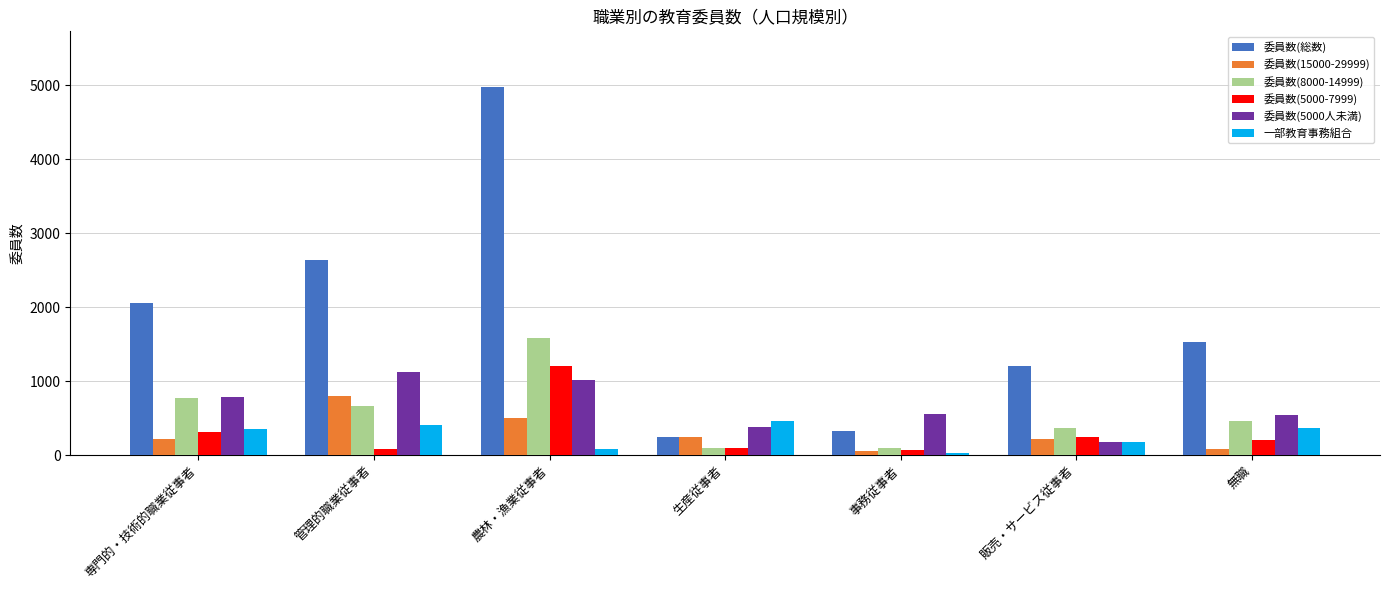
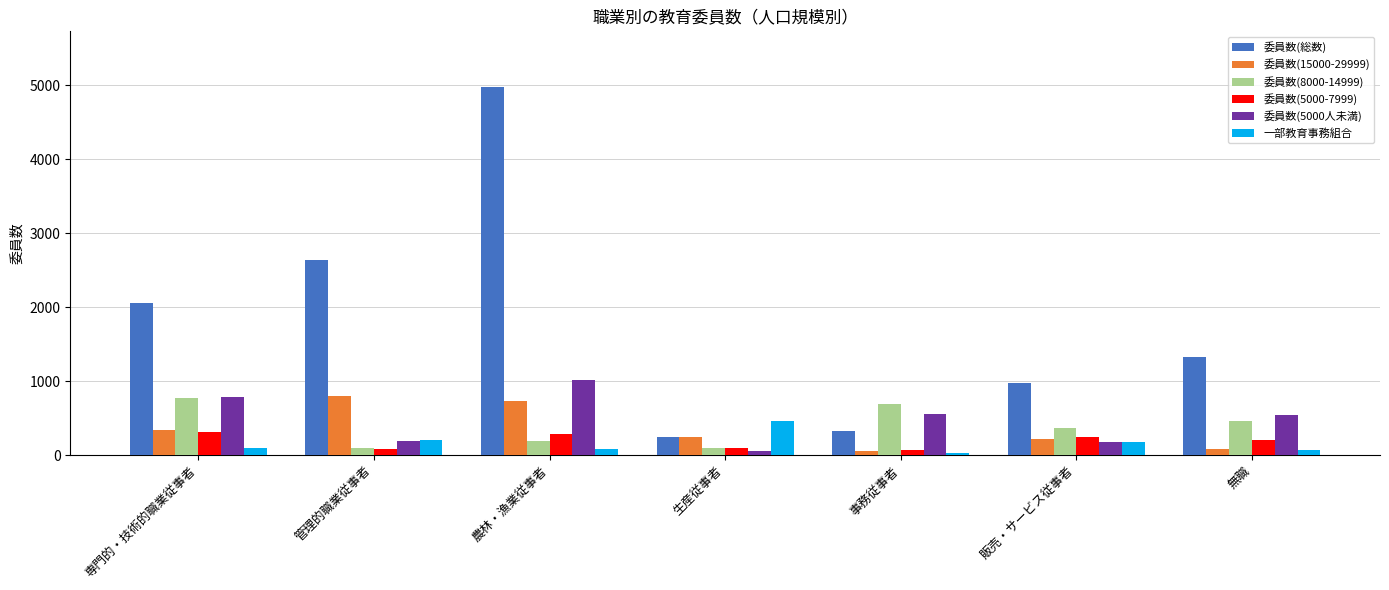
委員数(15000-29999), 専門的・技術的職業従事者: 200 -> 300
一部教育事務組合, 専門的・技術的職業従事者: 400 -> 100
委員数(8000-14999), 管理的職業従事者: 700 -> 100
委員数(5000人未満), 管理的職業従事者: 1100 -> 200
一部教育事務組合, 管理的職業従事者: 400 -> 200
委員数(15000-29999), 農林・漁業従事者: 500 -> 700
委員数(8000-14999), 農林・漁業従事者: 1600 -> 200
委員数(5000-7999), 農林・漁業従事者: 1200 -> 300
委員数(5000人未満), 生産従事者: 400 -> 100
委員数(8000-14999), 事務従事者: 100 -> 700
委員数(総数), 販売・サービス従事者: 1200 -> 1000
委員数(総数), 無職: 1500 -> 1300
一部教育事務組合, 無職: 400 -> 100
